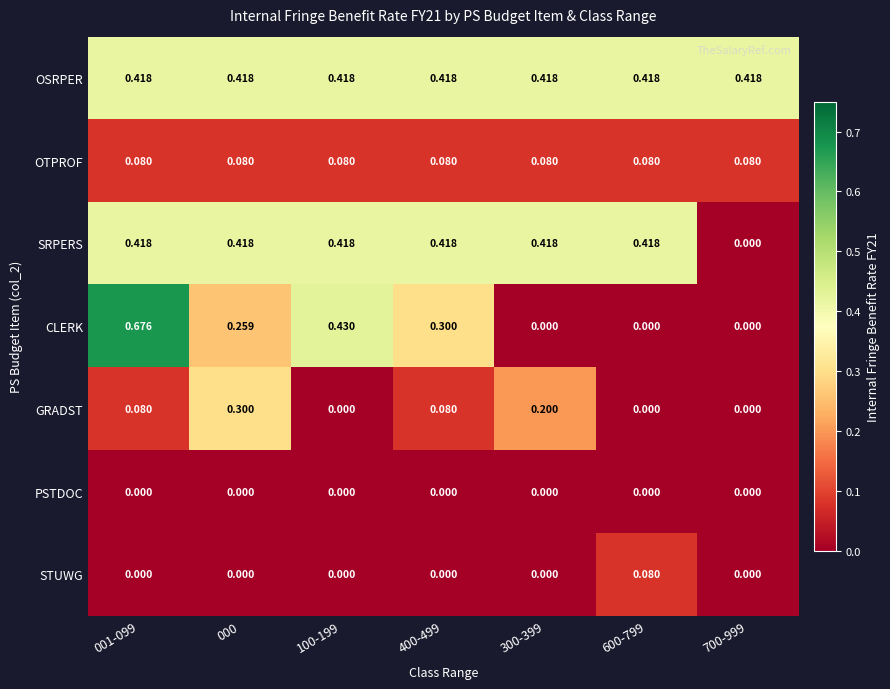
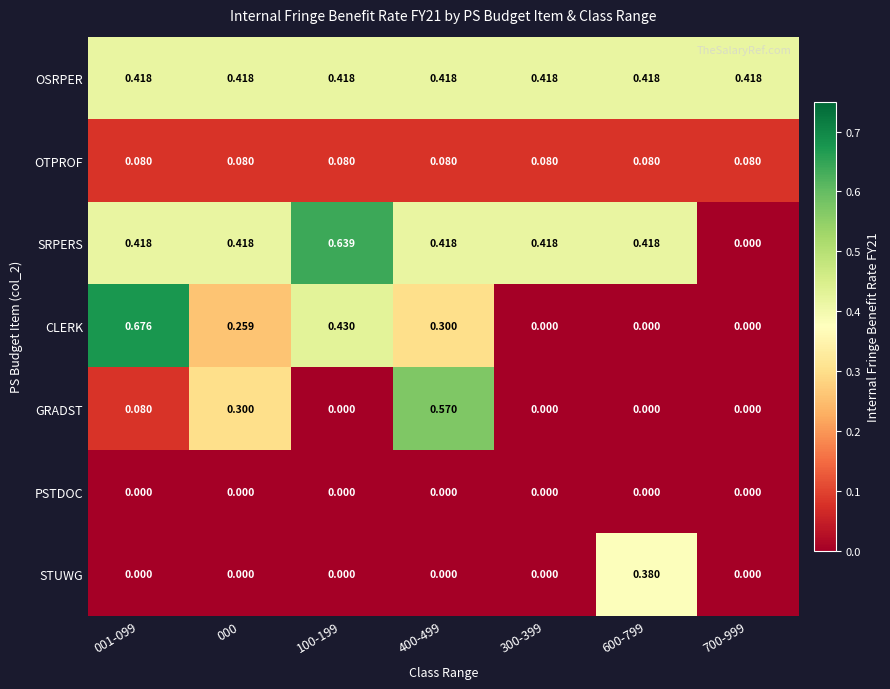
SRPERS, 100-199: 0.418 -> 0.639
GRADST, 400-499: 0.080 -> 0.570
GRADST, 300-399: 0.200 -> 0.000
STUWG, 600-799: 0.080 -> 0.380
